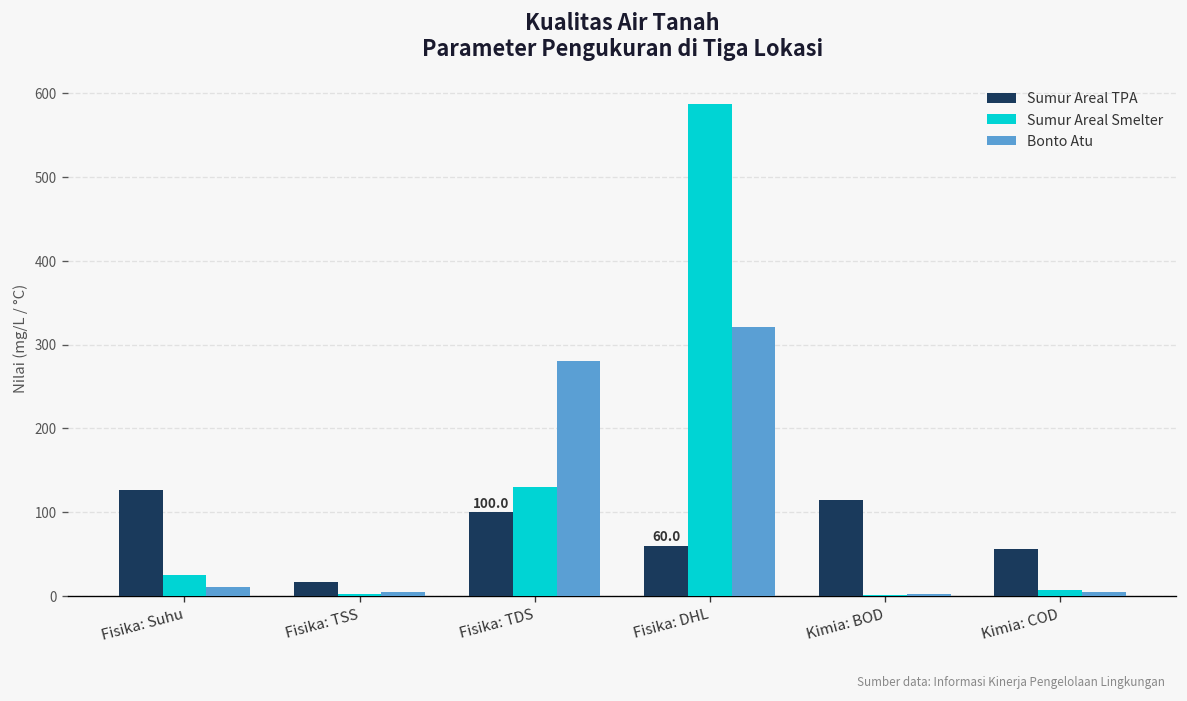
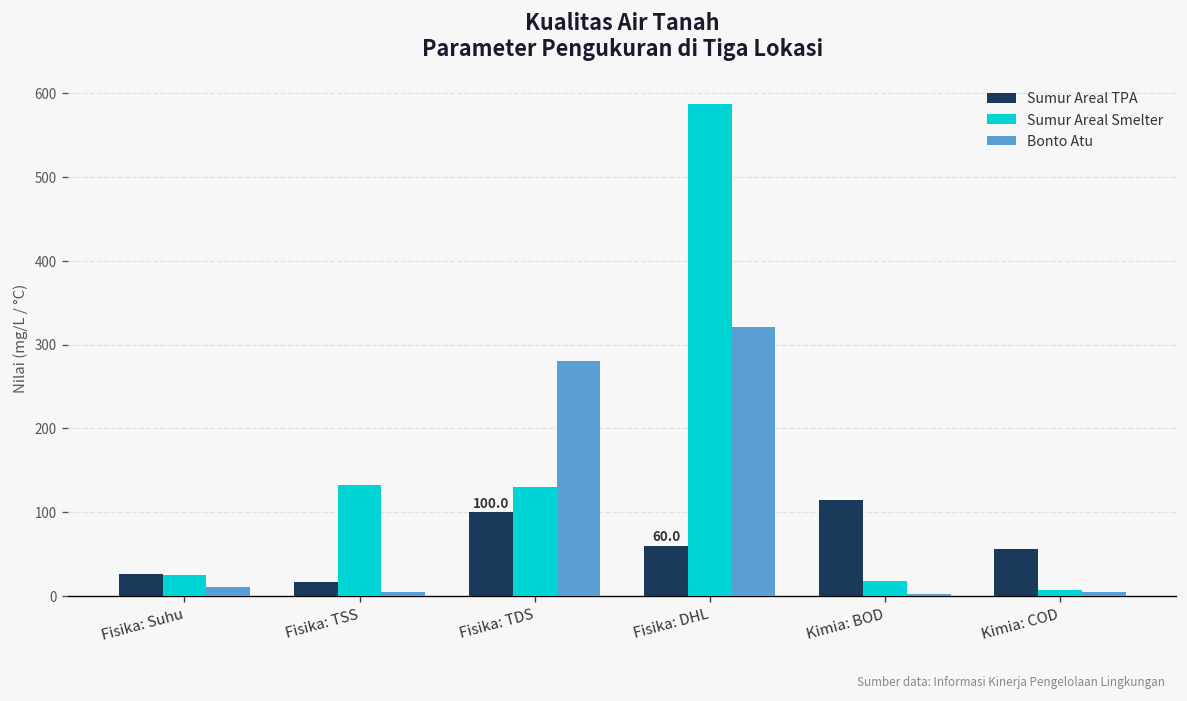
Sumur Areal TPA, Fisika: Suhu: 130 -> 30
Sumur Areal Smelter, Fisika: TSS: 0 -> 130
Sumur Areal Smelter, Kimia: BOD: 0 -> 20
